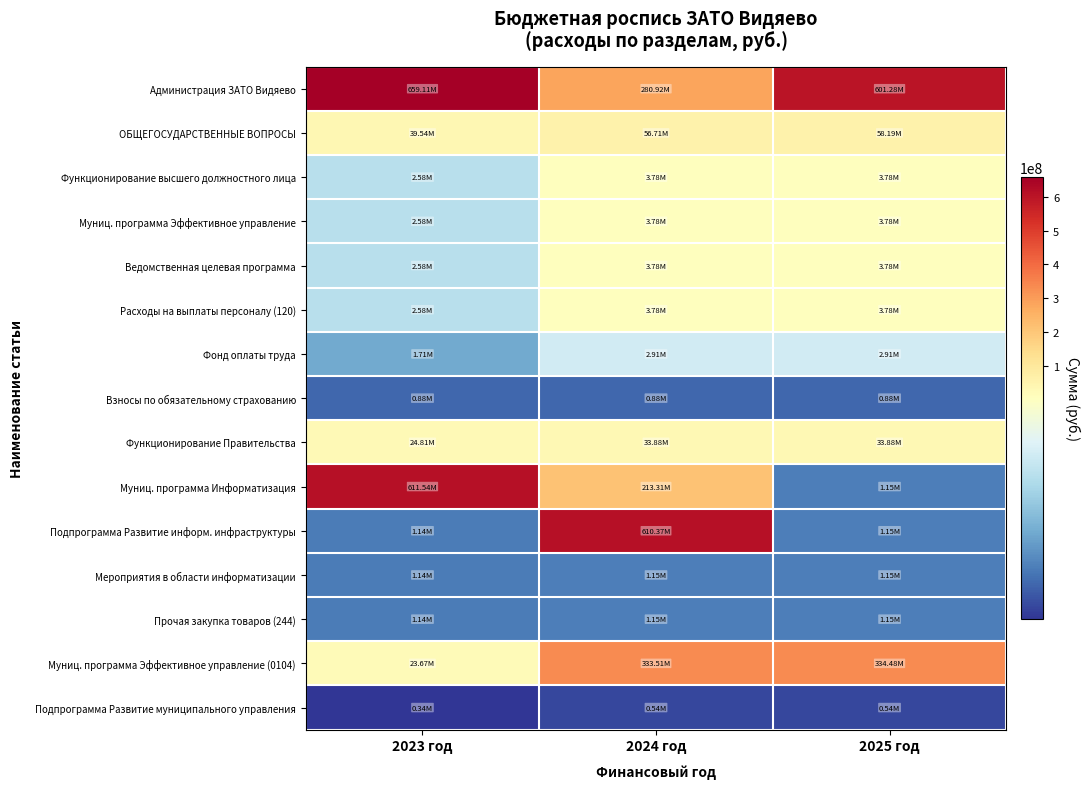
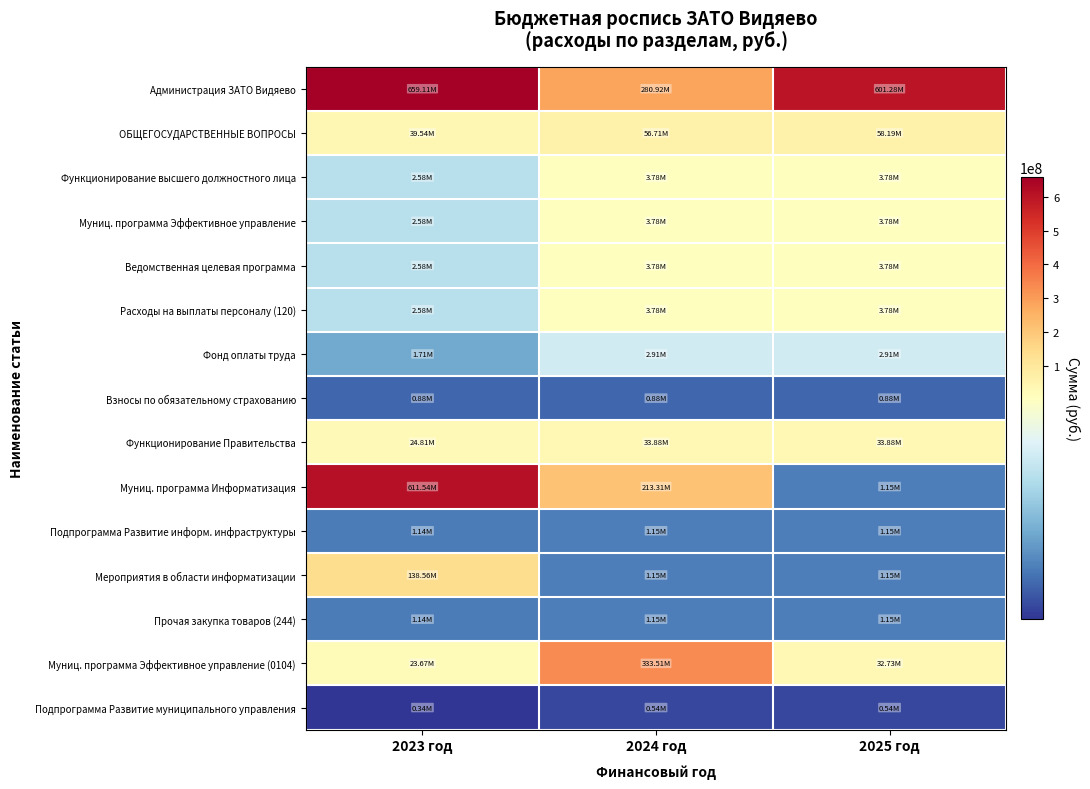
Подпрограмма Развитие информ. инфраструктуры, 2024 год: 610.37M -> 1.15M
Мероприятия в области информатизации, 2023 год: 1.14M -> 138.56M
Муниц. программа Эффективное управление (0104), 2025 год: 334.48M -> 32.73M
